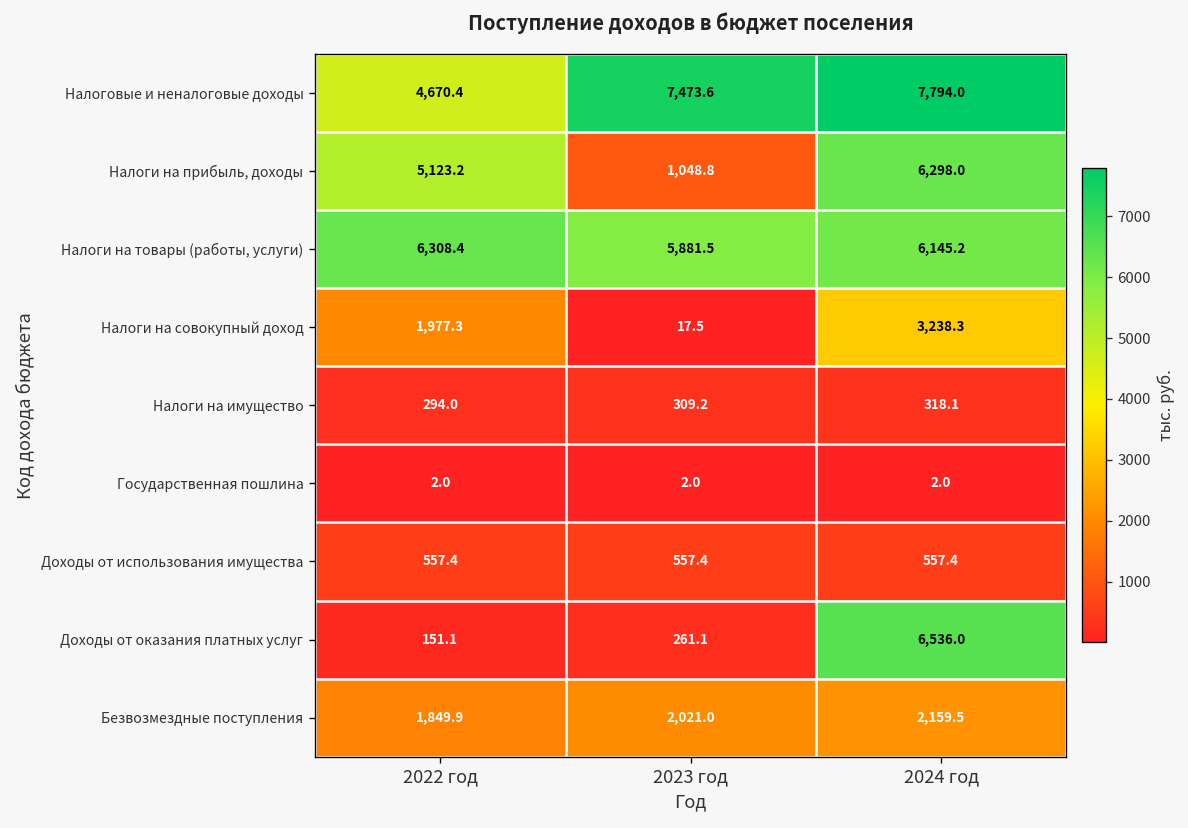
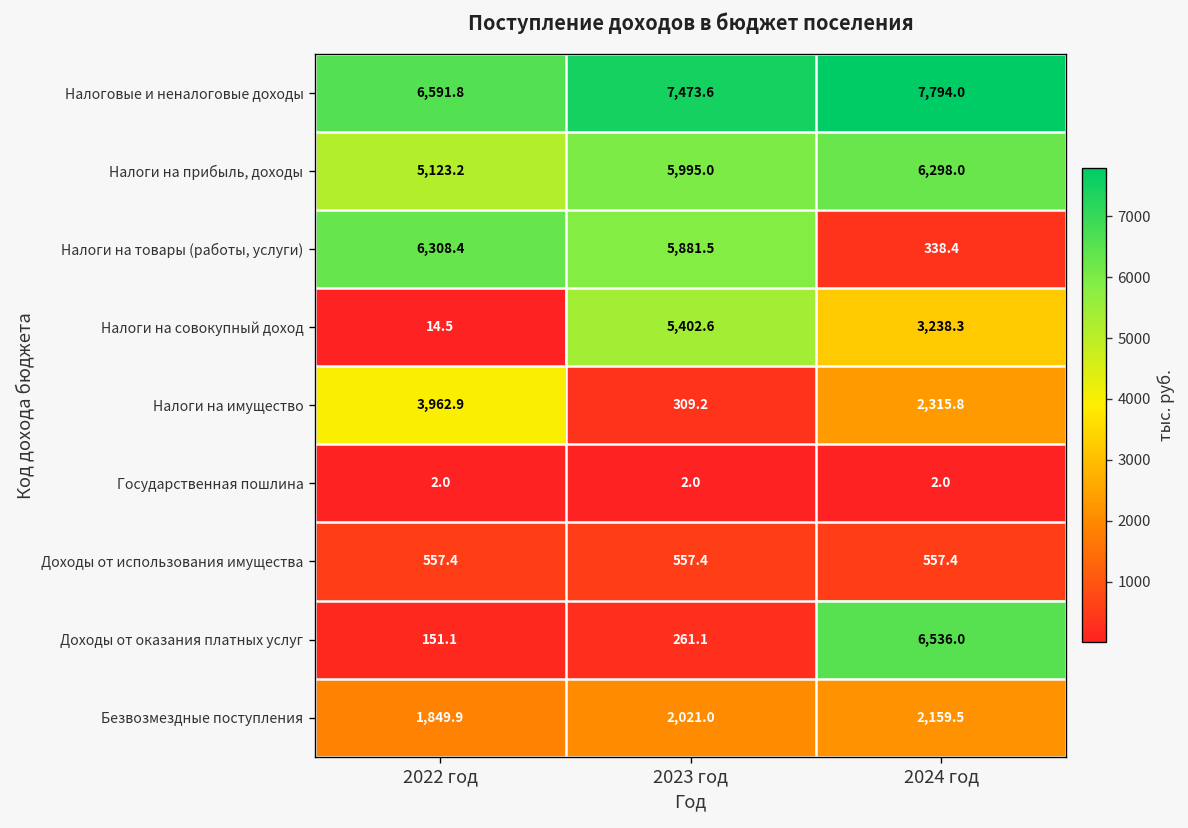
Налоговые и неналоговые доходы, 2022 год: 4,670.4 -> 6,591.8
Налоги на прибыль, доходы, 2023 год: 1,048.8 -> 5,995.0
Налоги на товары (работы, услуги), 2024 год: 6,145.2 -> 338.4
Налоги на совокупный доход, 2022 год: 1,977.3 -> 14.5
Налоги на совокупный доход, 2023 год: 17.5 -> 5,402.6
Налоги на имущество, 2022 год: 294.0 -> 3,962.9
Налоги на имущество, 2024 год: 318.1 -> 2,315.8
